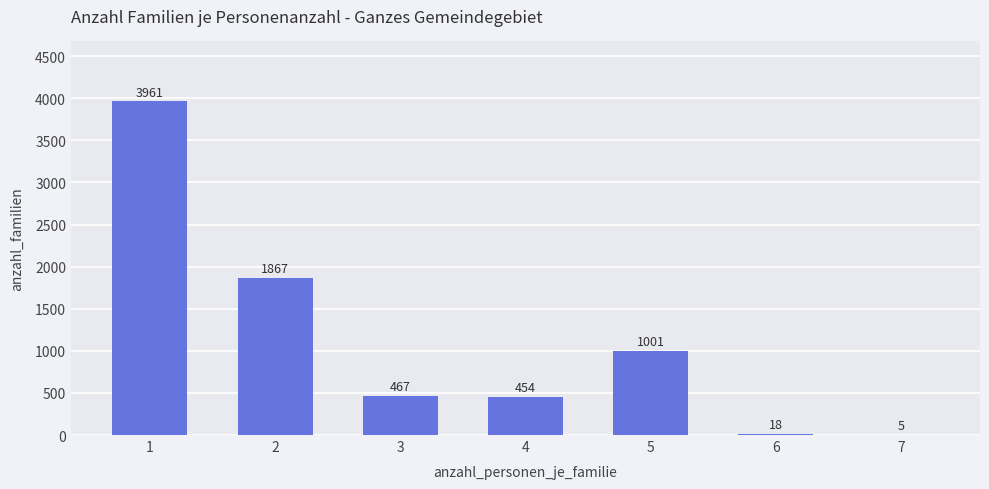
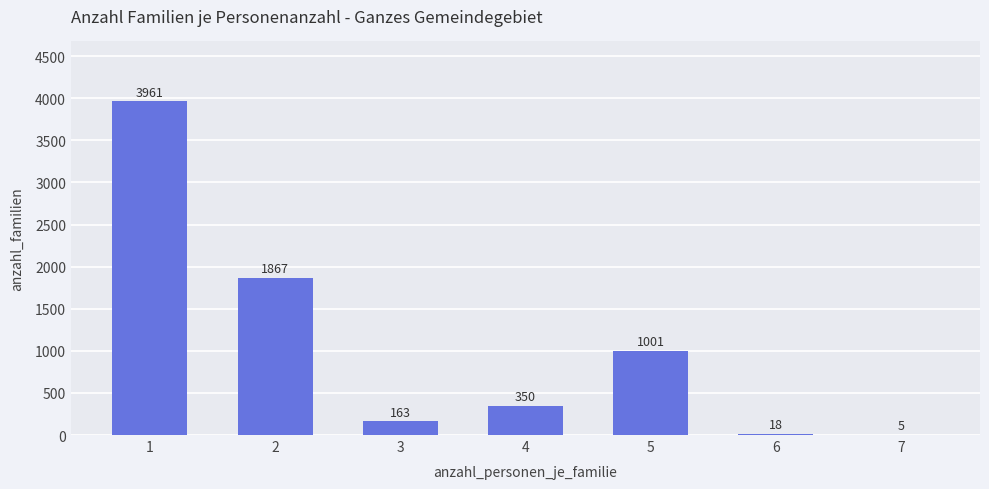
3: 467 -> 163
4: 454 -> 350
